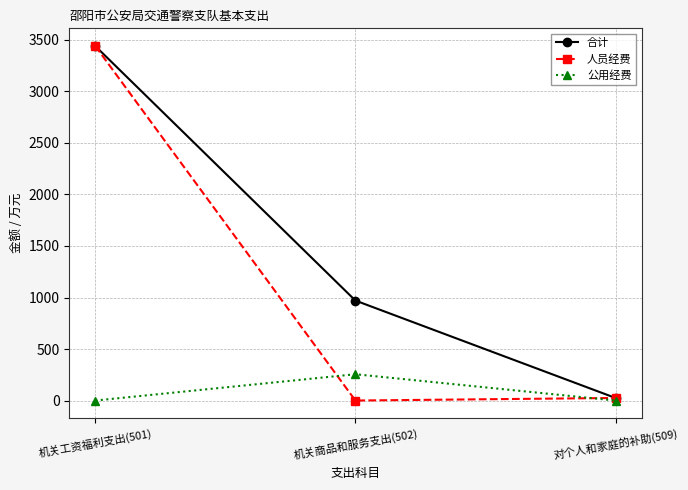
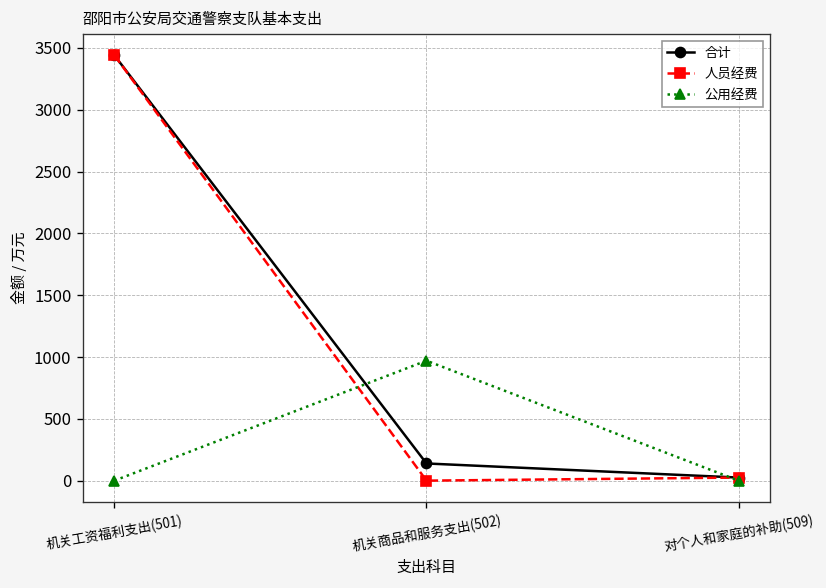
合计, 机关商品和服务支出(502): 970 -> 140
公用经费, 机关商品和服务支出(502): 260 -> 970
